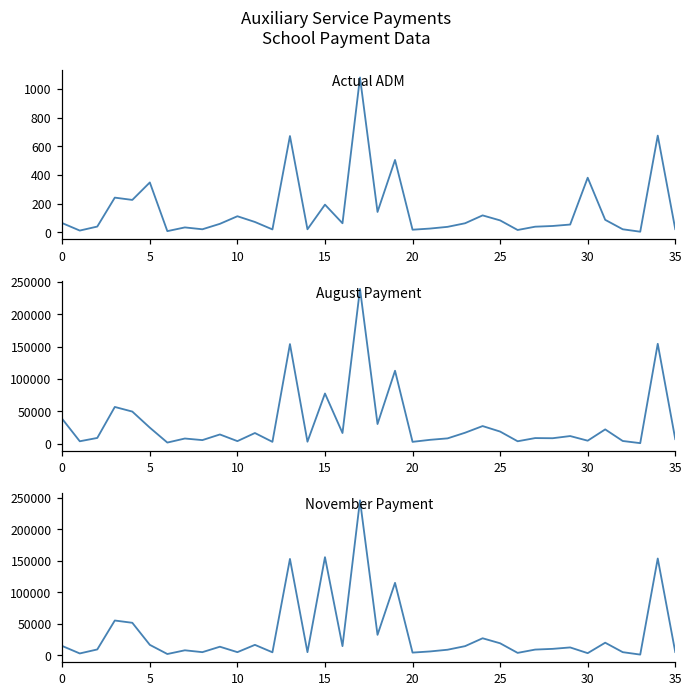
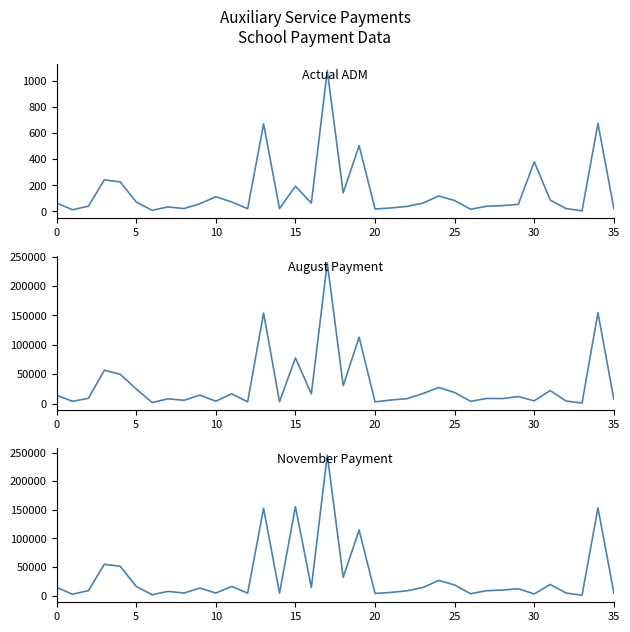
Actual ADM, 5: 350 -> 70
August Payment, 0: 40000 -> 10000
